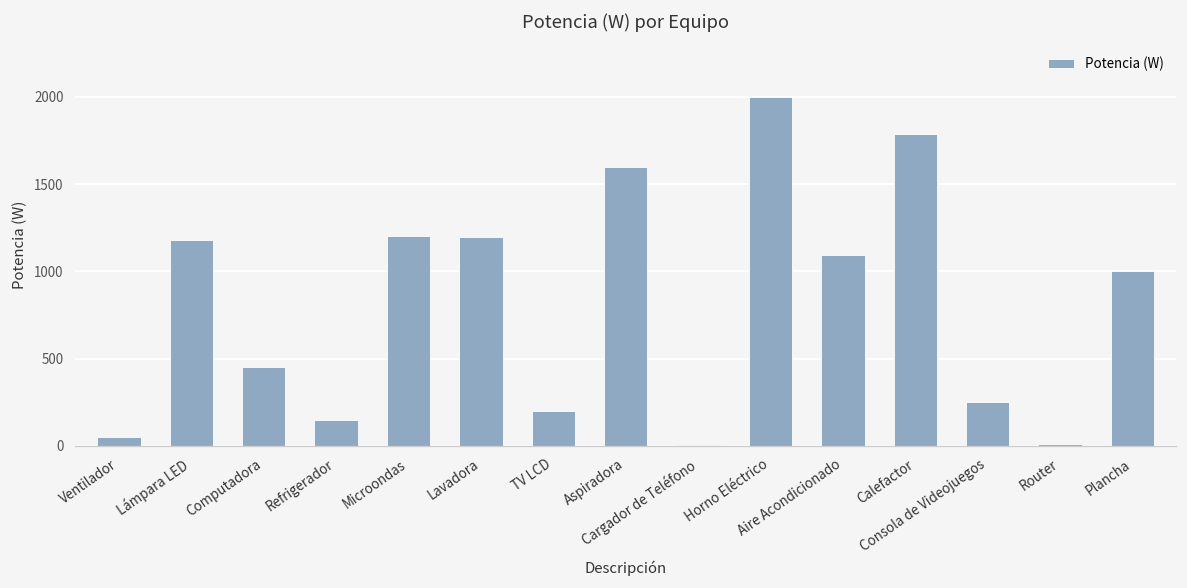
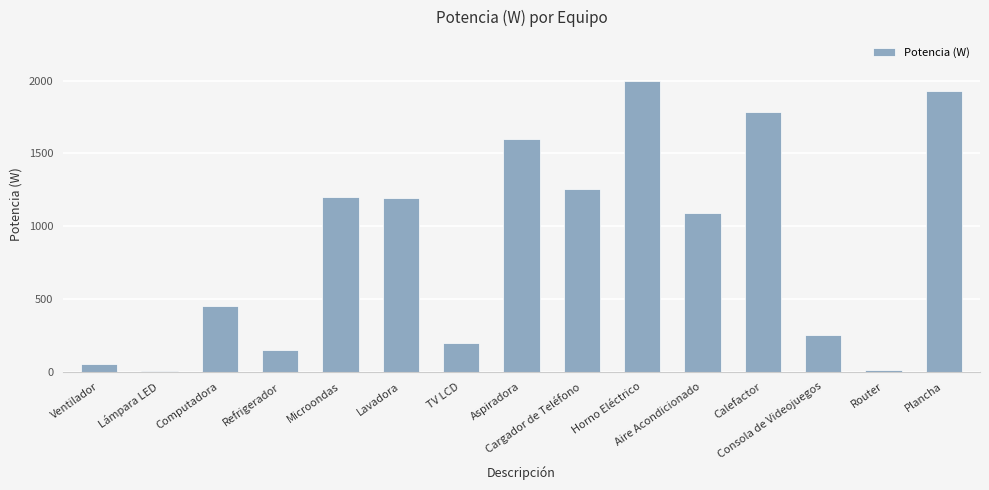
Lámpara LED: 1180 -> 10
Cargador de Teléfono: 10 -> 1250
Plancha: 1000 -> 1930
